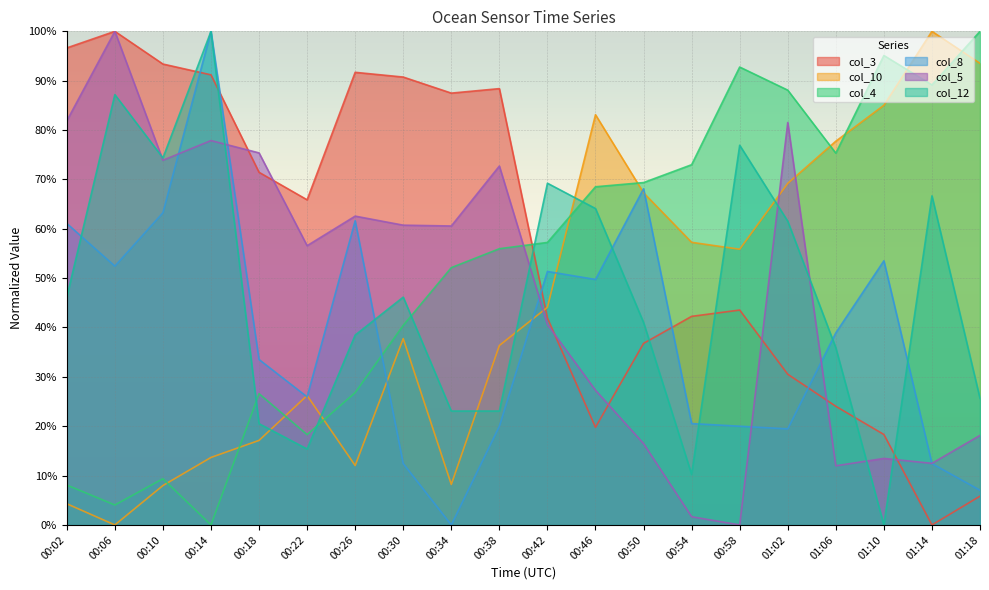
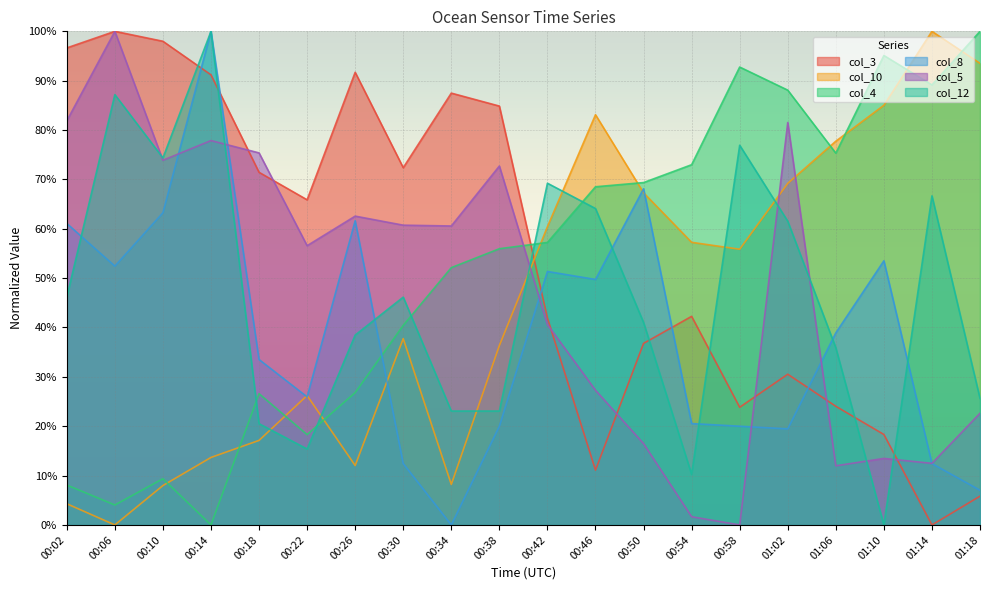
col_3, 00:10: 93% -> 98%
col_3, 00:30: 91% -> 72%
col_3, 00:38: 88% -> 85%
col_10, 00:42: 44% -> 60%
col_3, 00:46: 20% -> 11%
col_3, 00:58: 44% -> 24%
col_5, 01:18: 18% -> 23%
